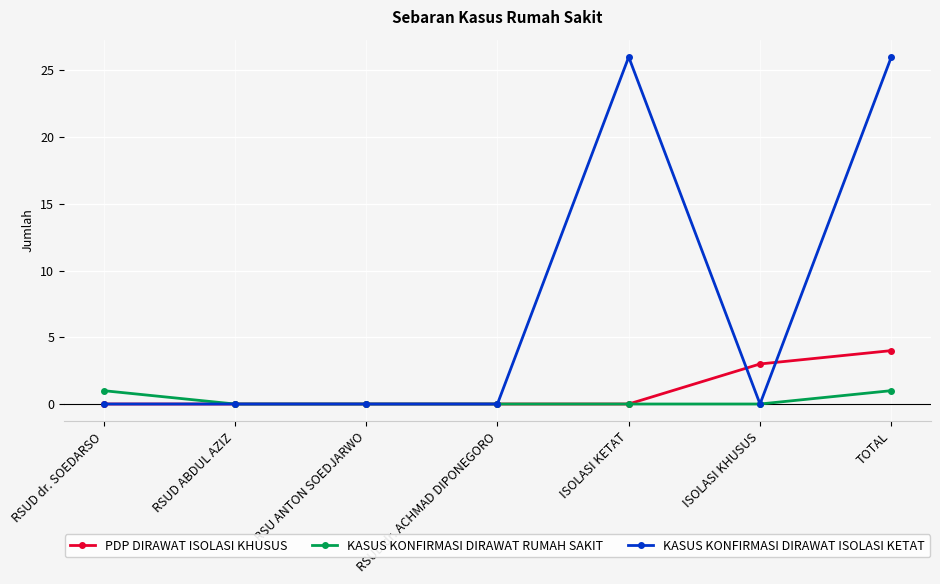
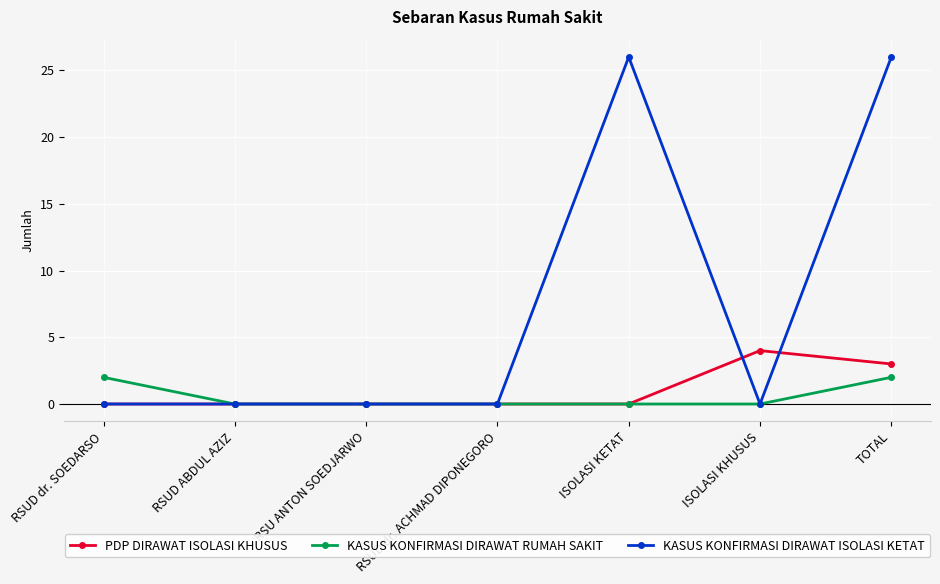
KASUS KONFIRMASI DIRAWAT RUMAH SAKIT, RSUD dr. SOEDARSO: 1 -> 2
PDP DIRAWAT ISOLASI KHUSUS, ISOLASI KHUSUS: 3 -> 4
PDP DIRAWAT ISOLASI KHUSUS, TOTAL: 4 -> 3
KASUS KONFIRMASI DIRAWAT RUMAH SAKIT, TOTAL: 1 -> 2
